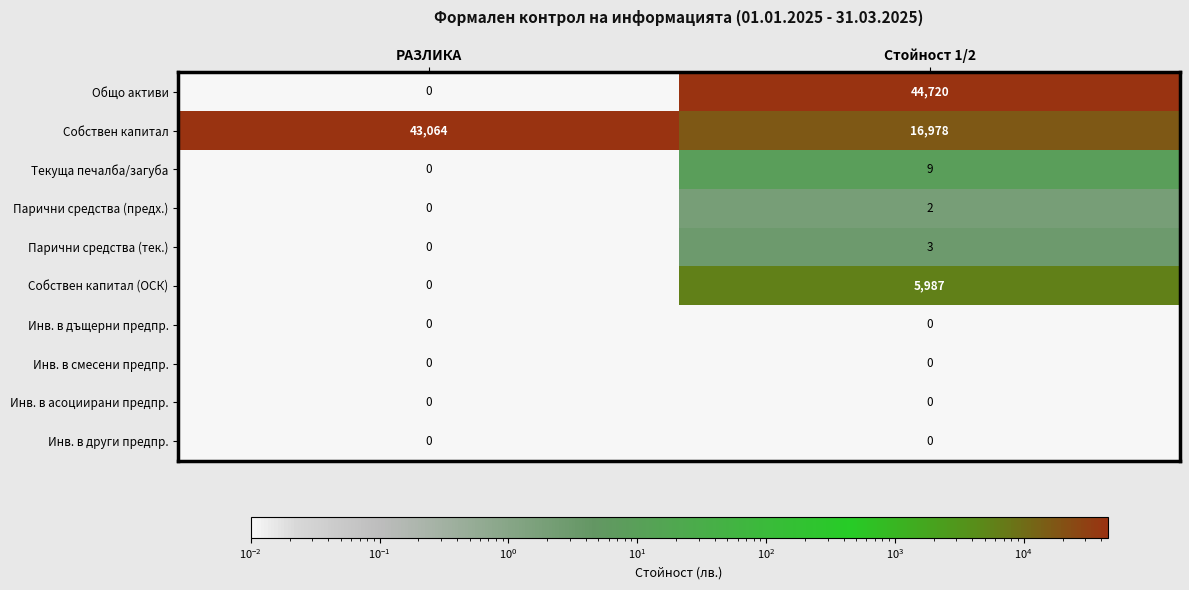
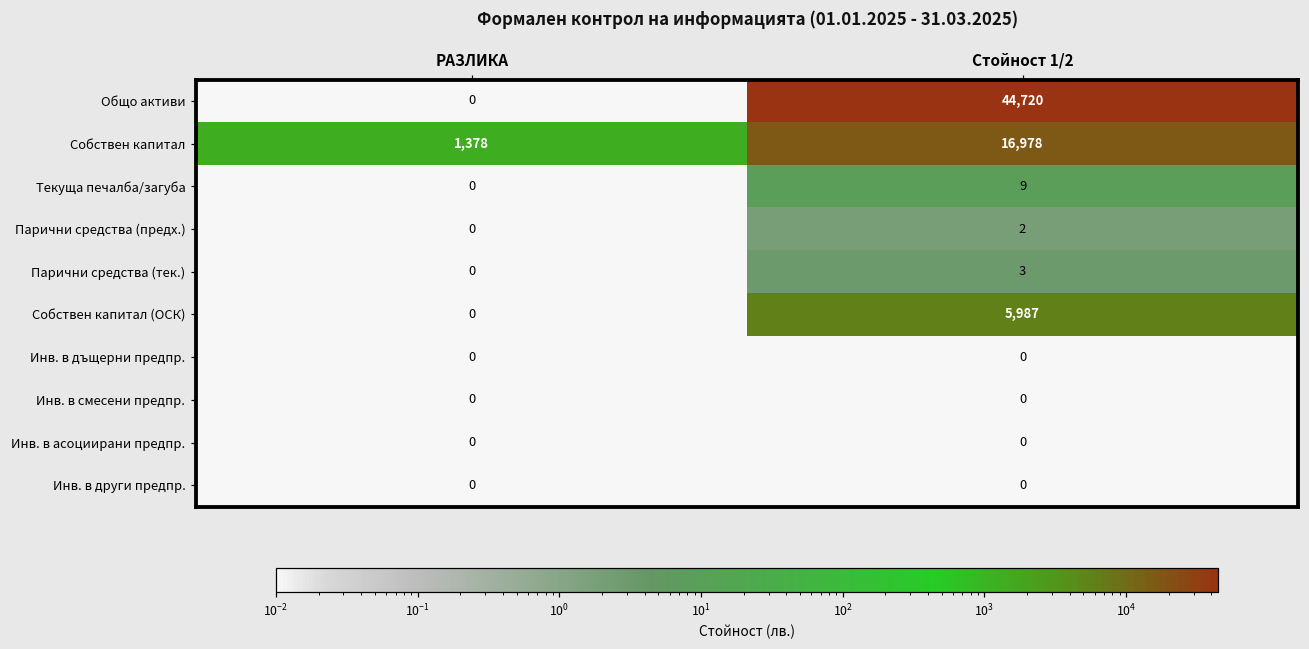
Собствен капитал, РАЗЛИКА: 43,064 -> 1,378
